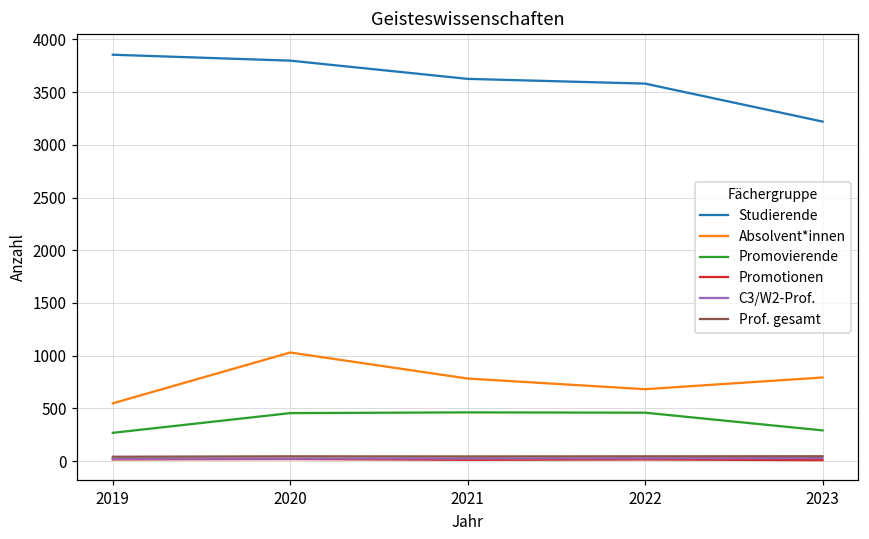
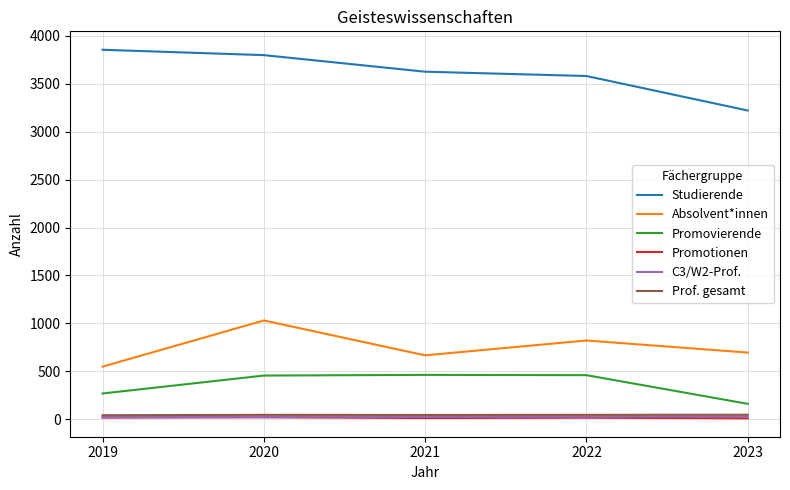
Absolvent*innen, 2021: 800 -> 700
Absolvent*innen, 2022: 700 -> 800
Absolvent*innen, 2023: 800 -> 700
Promovierende, 2023: 300 -> 200
